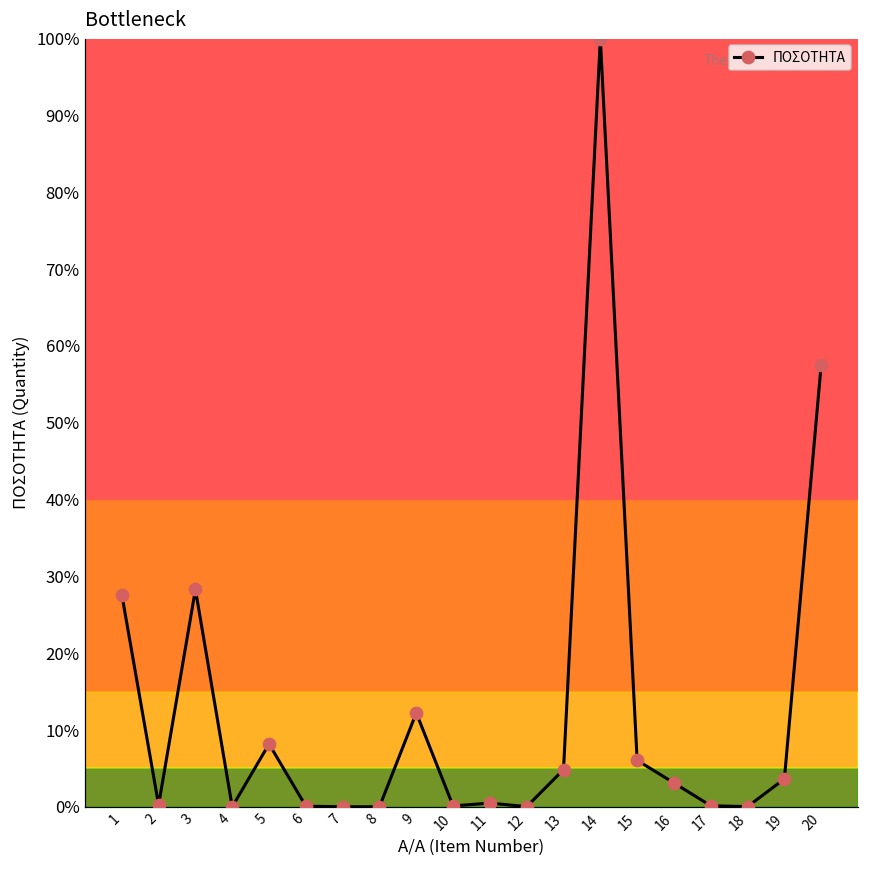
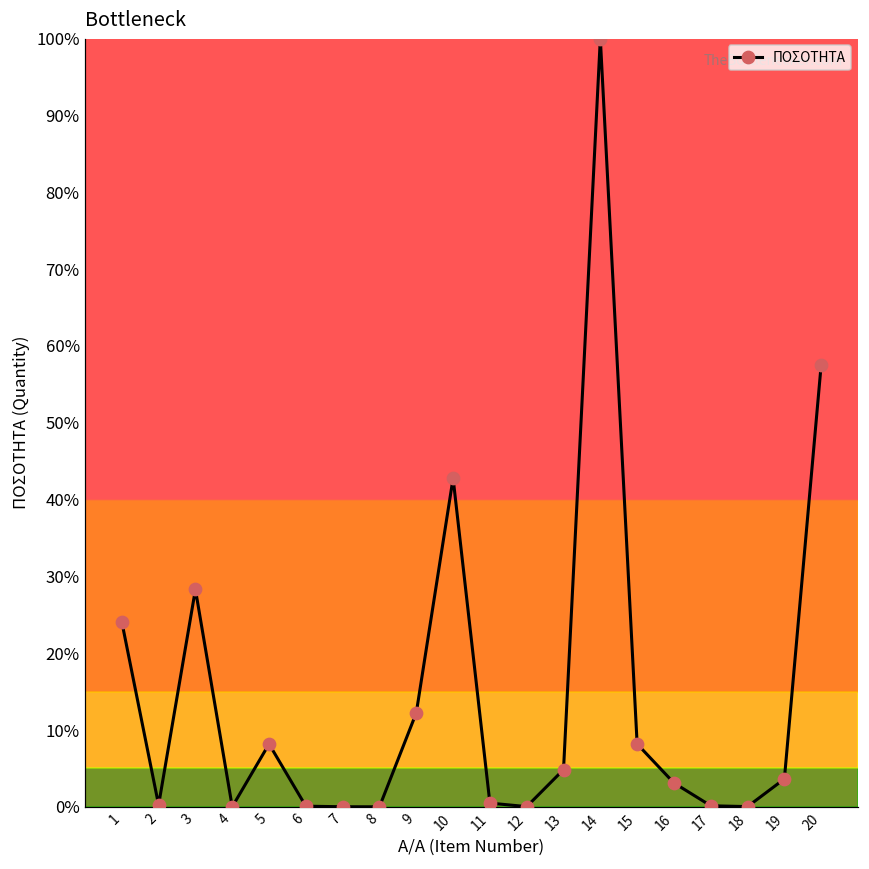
1: 28% -> 24%
10: 0% -> 43%
15: 6% -> 8%
